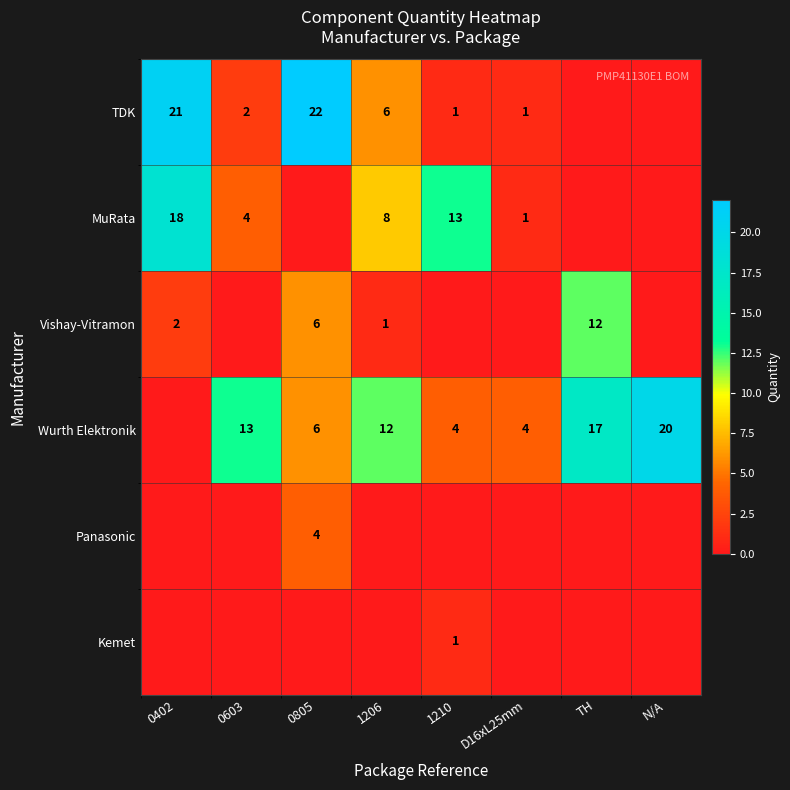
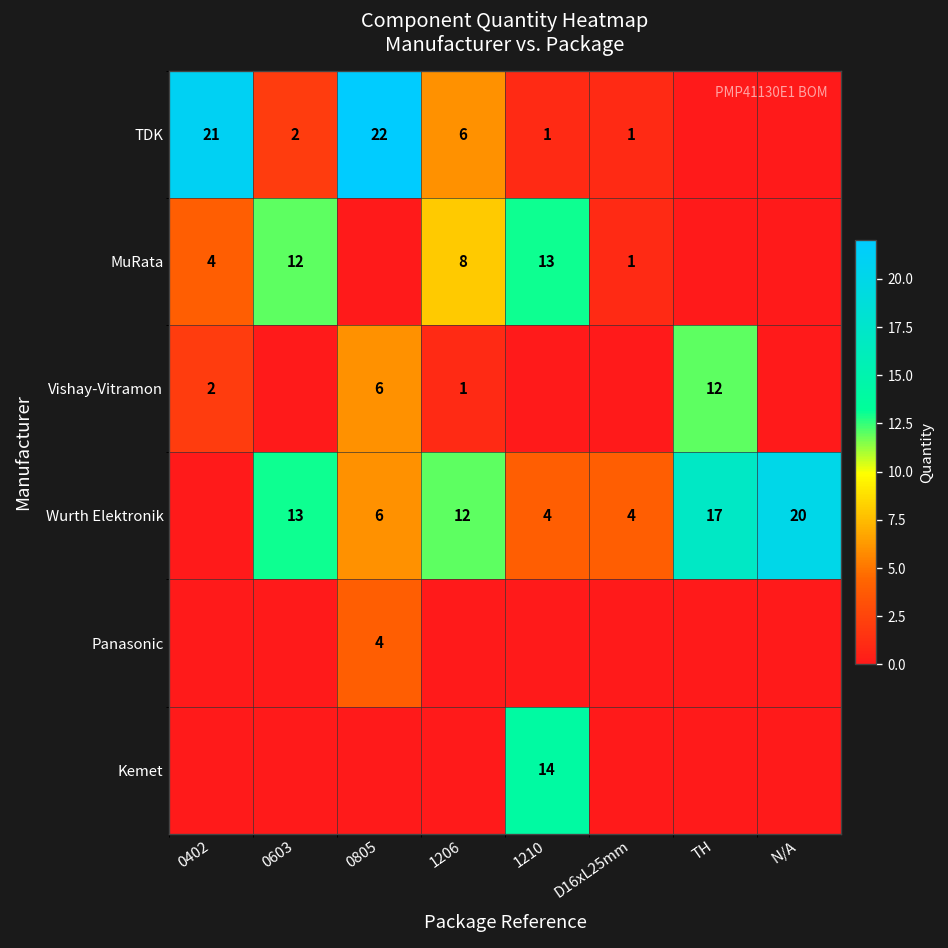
MuRata, 0402: 18 -> 4
MuRata, 0603: 4 -> 12
Kemet, 1210: 1 -> 14
